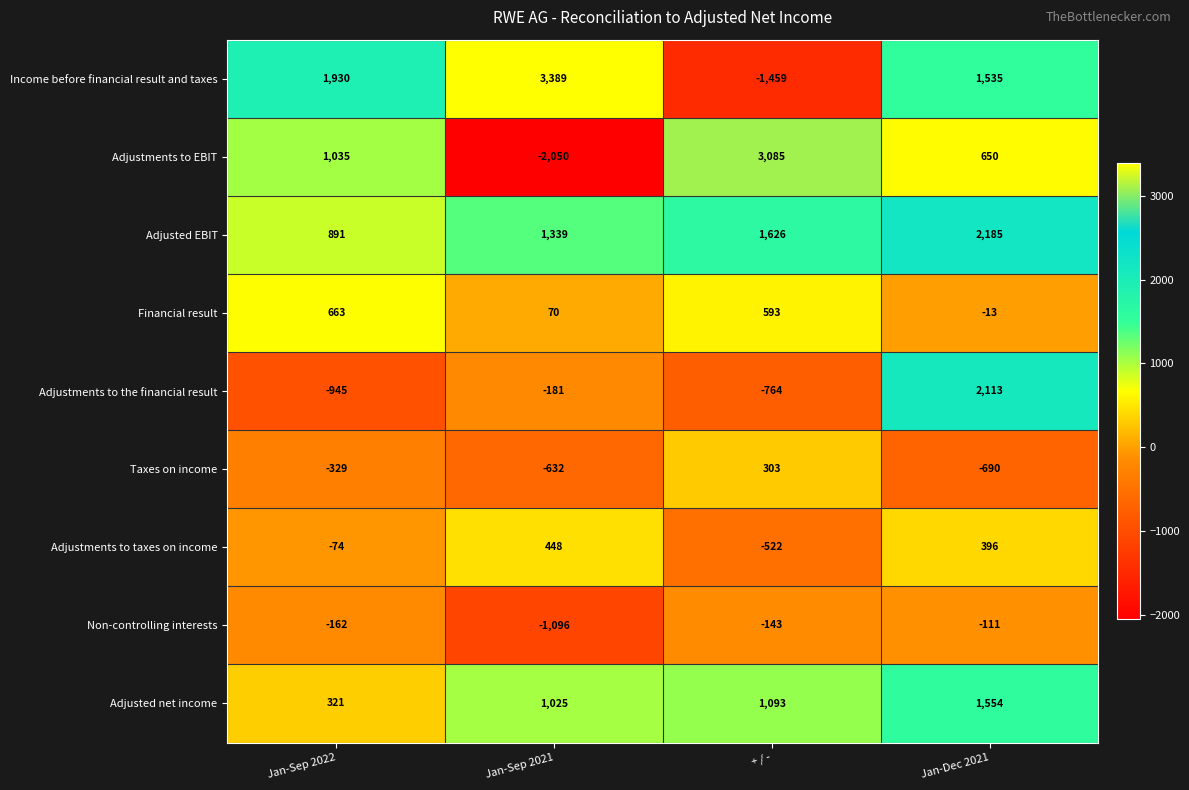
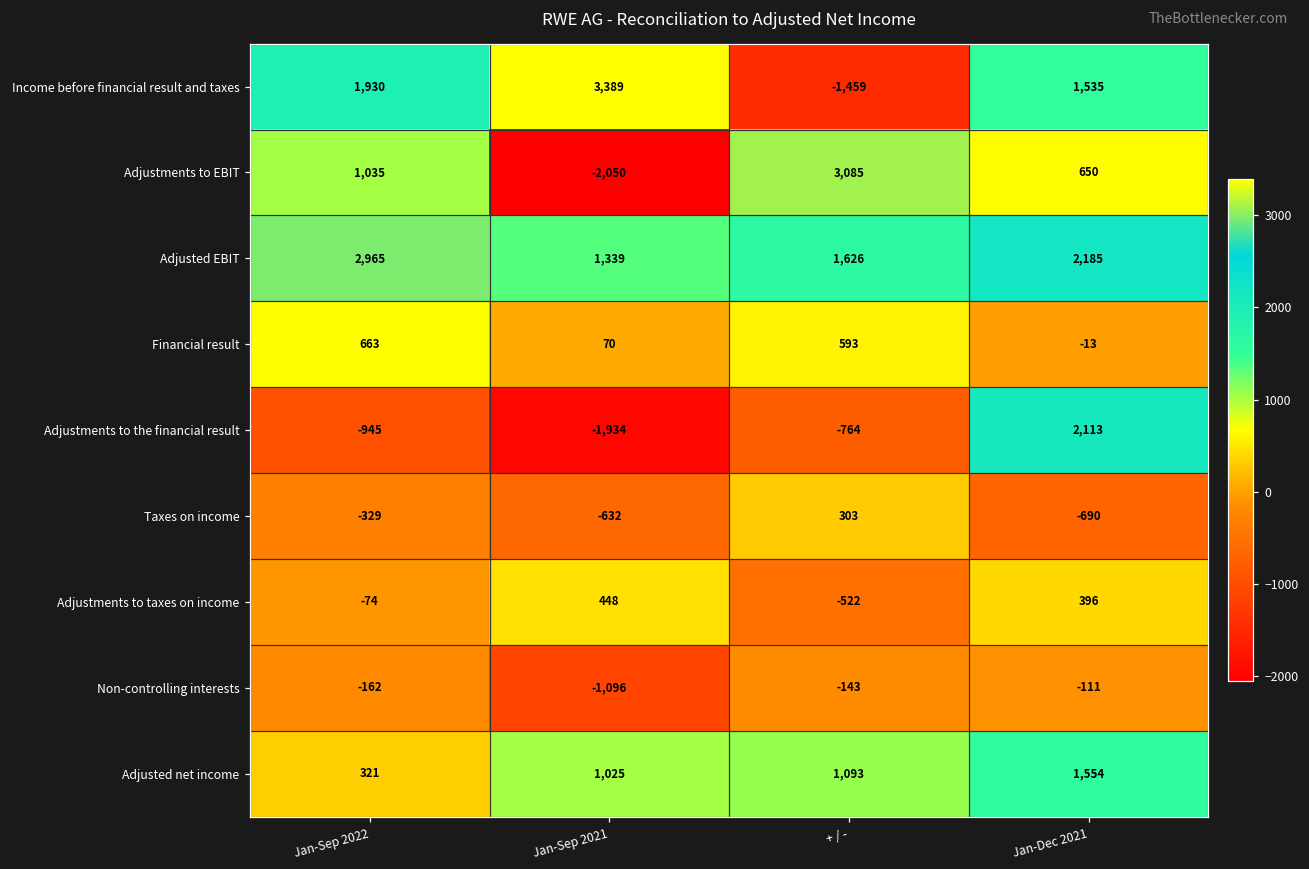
Adjusted EBIT, Jan-Sep 2022: 891 -> 2,965
Adjustments to the financial result, Jan-Sep 2021: -181 -> -1,934
